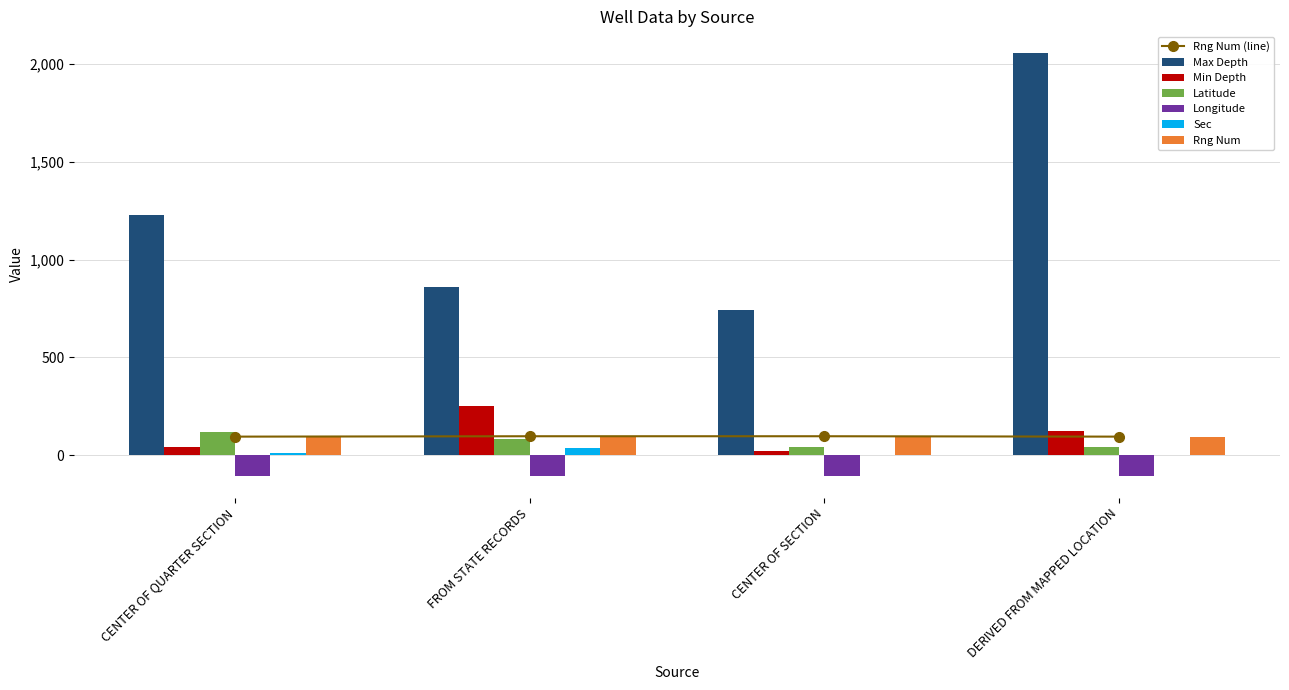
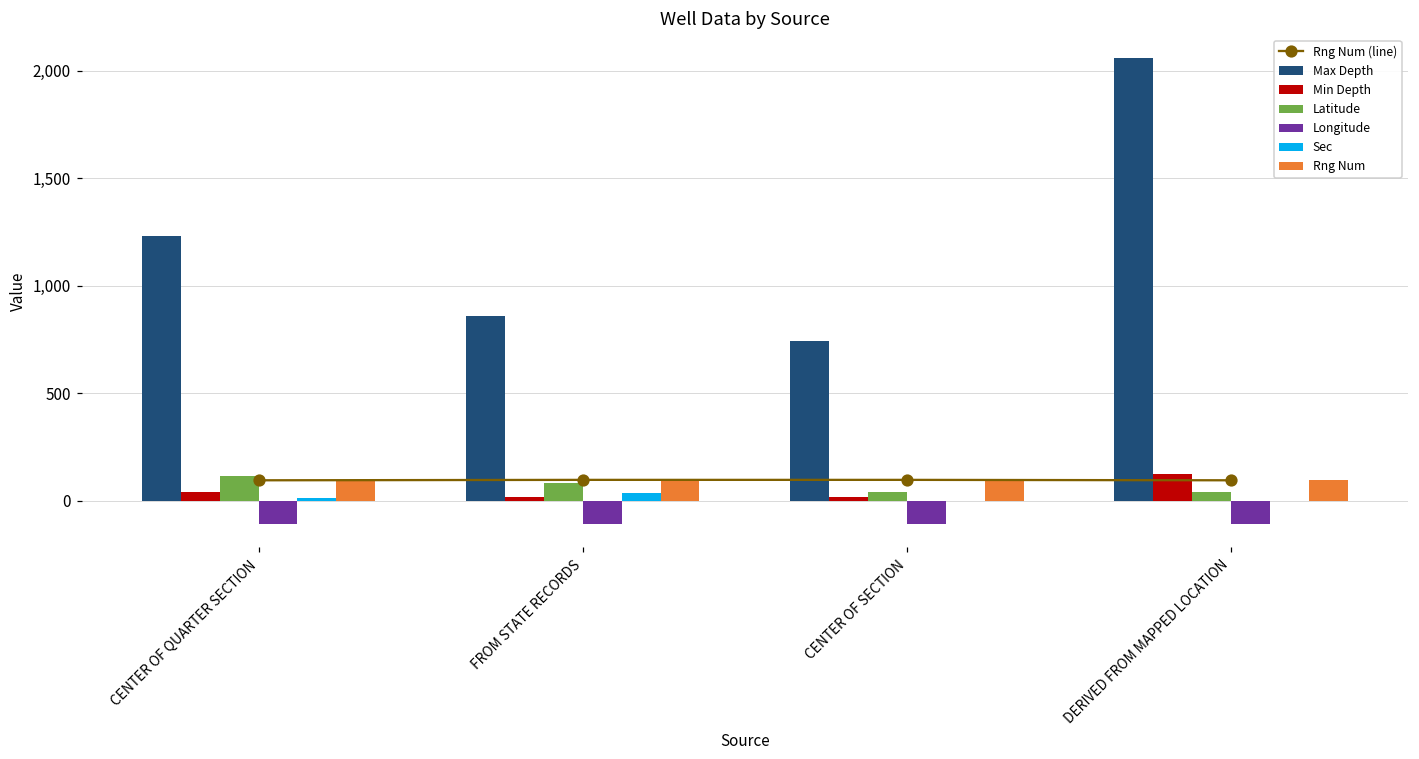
Min Depth, FROM STATE RECORDS: 250 -> 20
